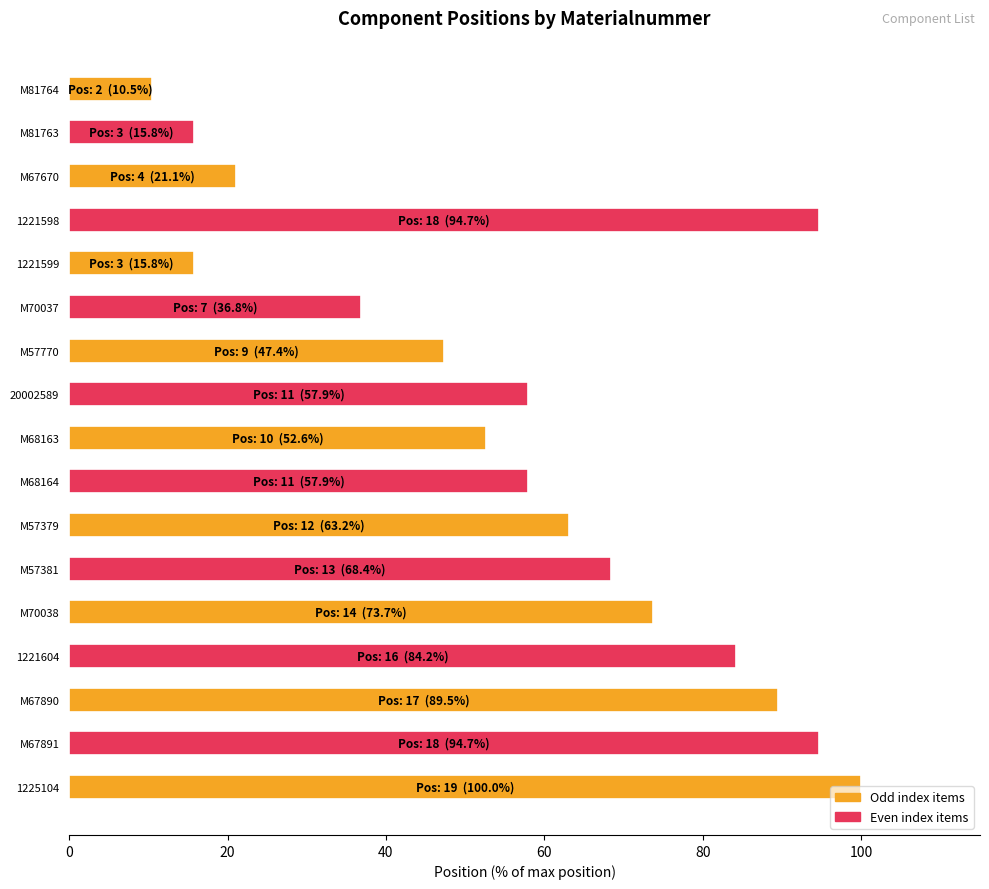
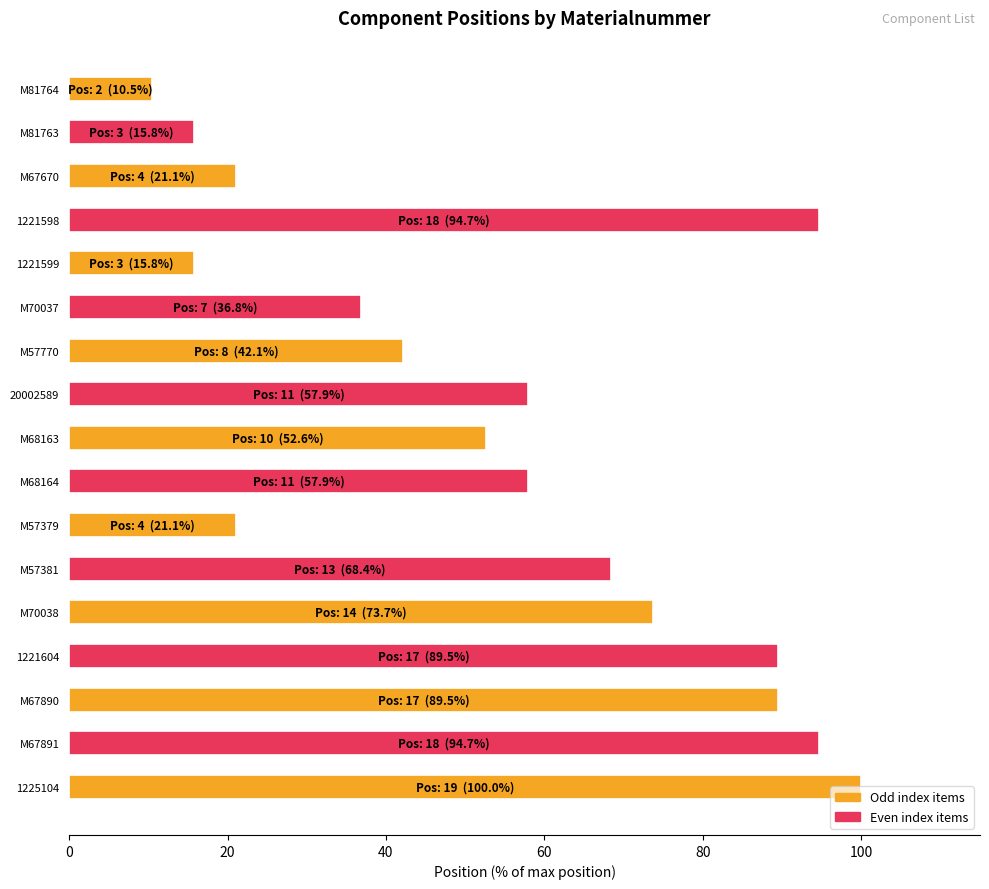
M57770: 9 (47.4%) -> 8 (42.1%)
M57379: 12 (63.2%) -> 4 (21.1%)
1221604: 16 (84.2%) -> 17 (89.5%)
